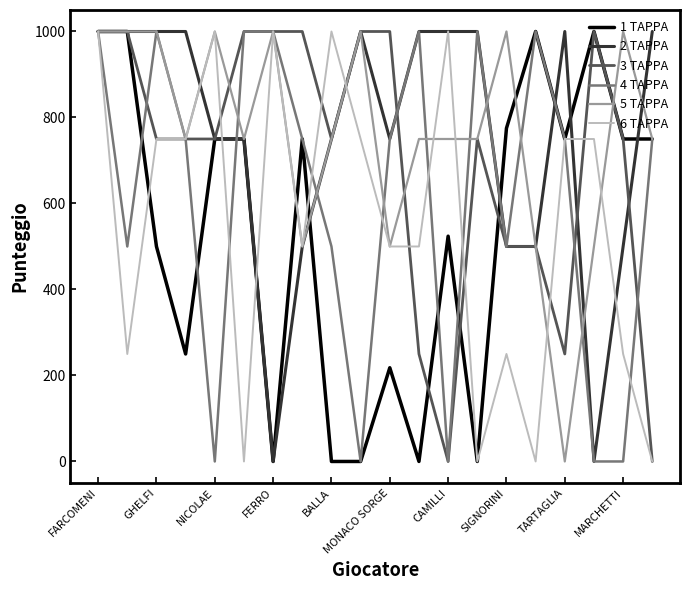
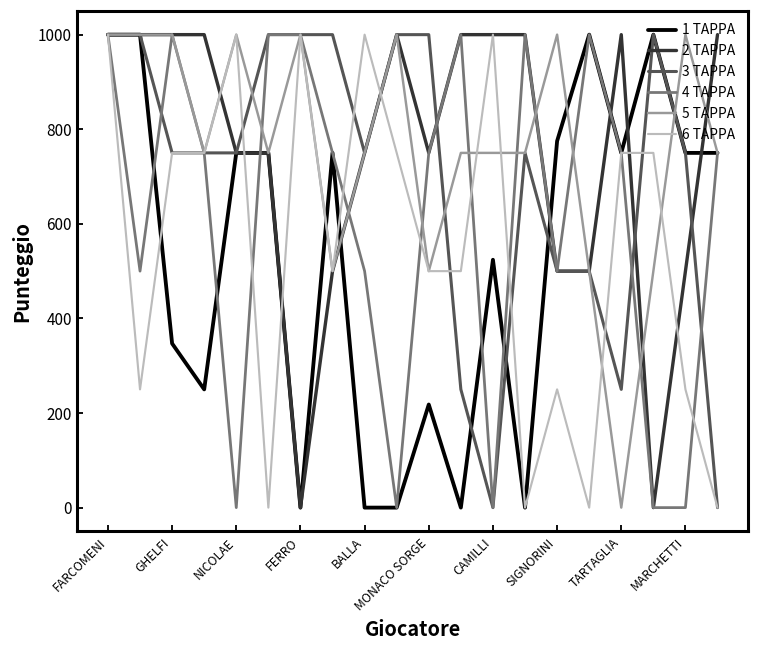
1 TAPPA, GHELFI: 500 -> 350
